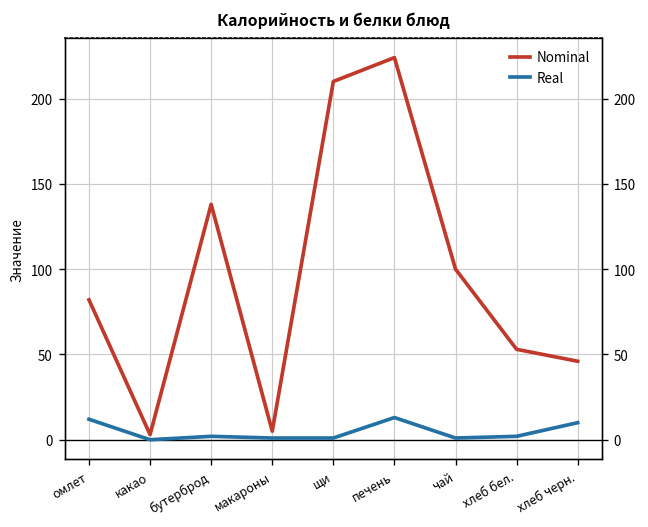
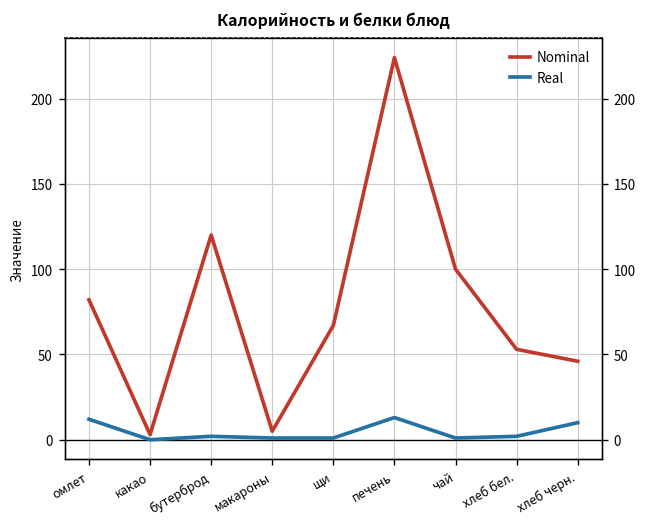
Nominal, бутерброд: 138 -> 120
Nominal, щи: 210 -> 67
